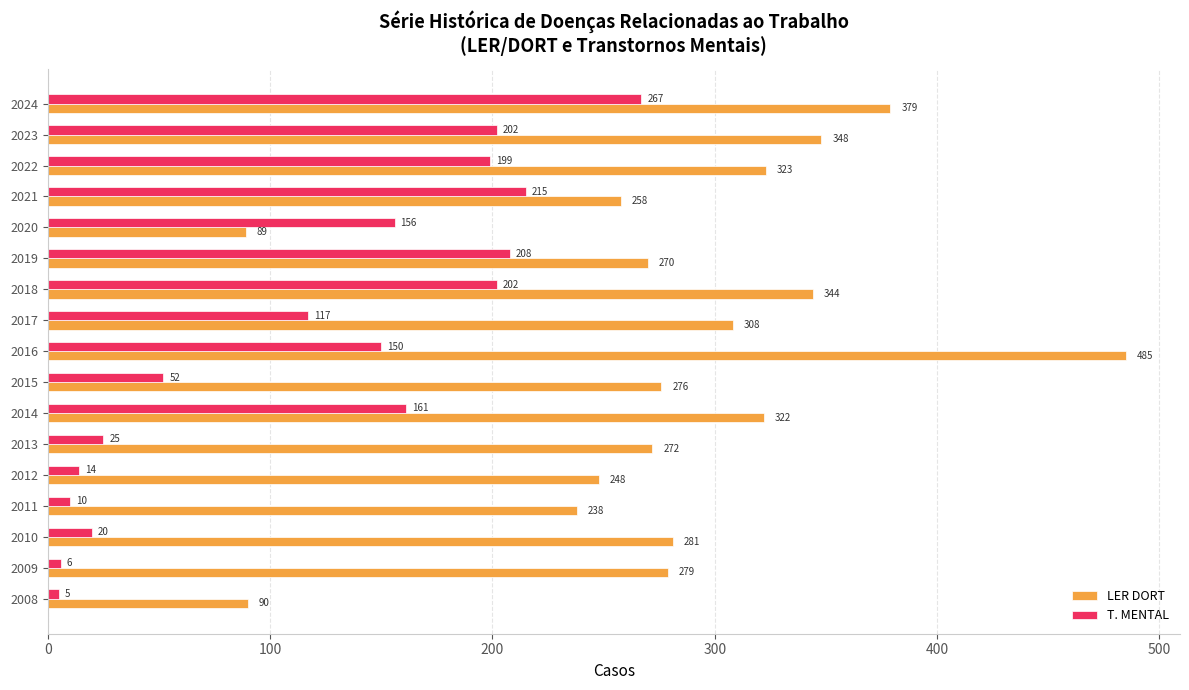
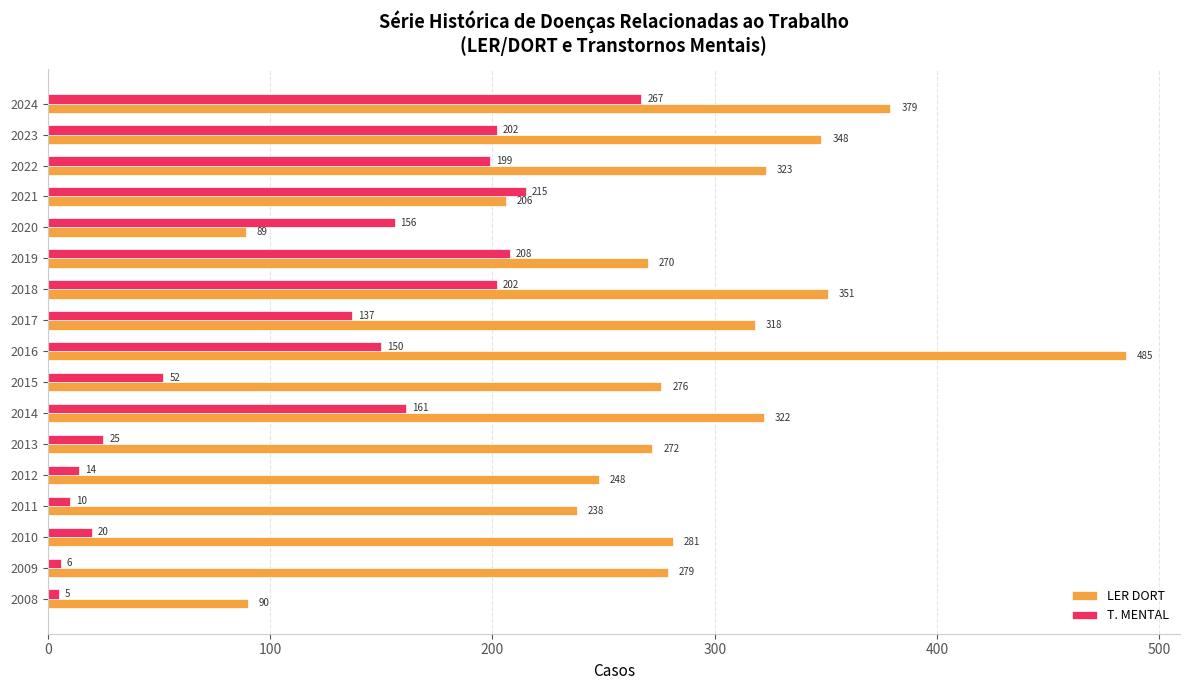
LER DORT, 2021: 258 -> 206
LER DORT, 2018: 344 -> 351
T. MENTAL, 2017: 117 -> 137
LER DORT, 2017: 308 -> 318
